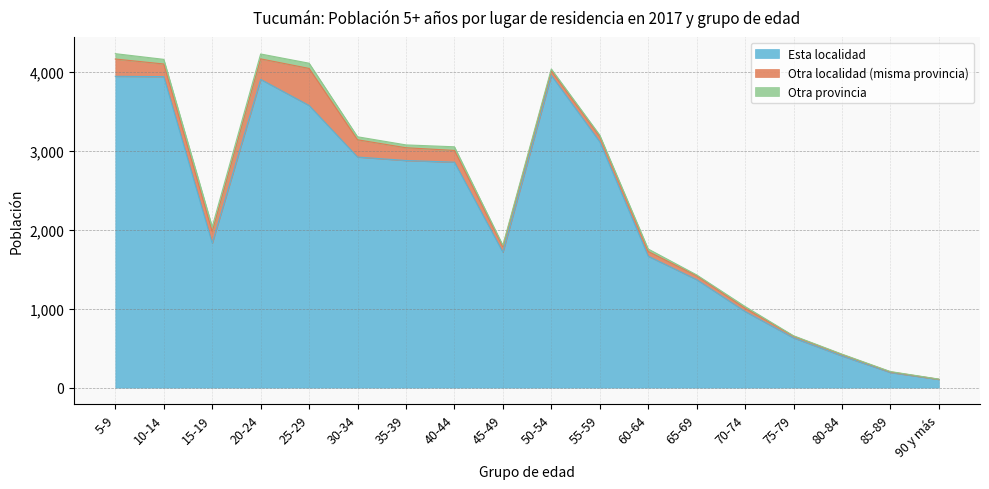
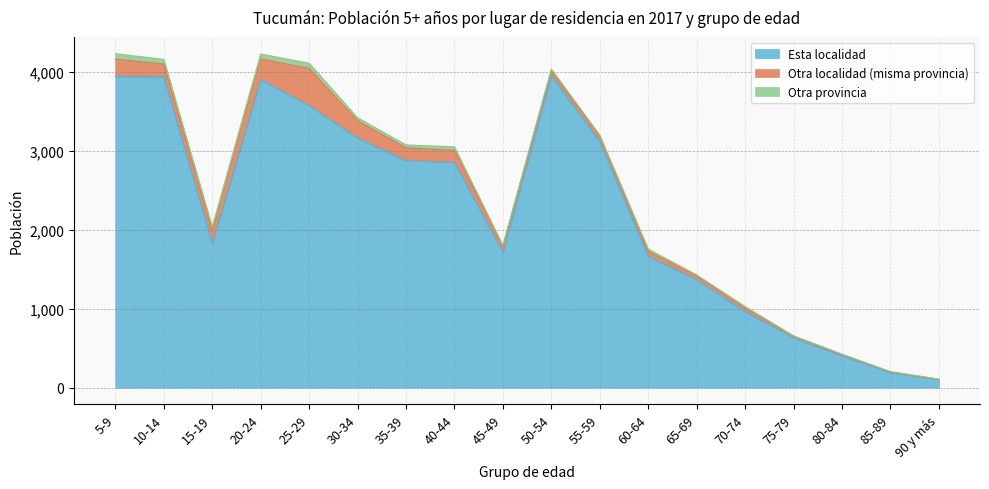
Esta localidad, 30-34: 2,900 -> 3,200
